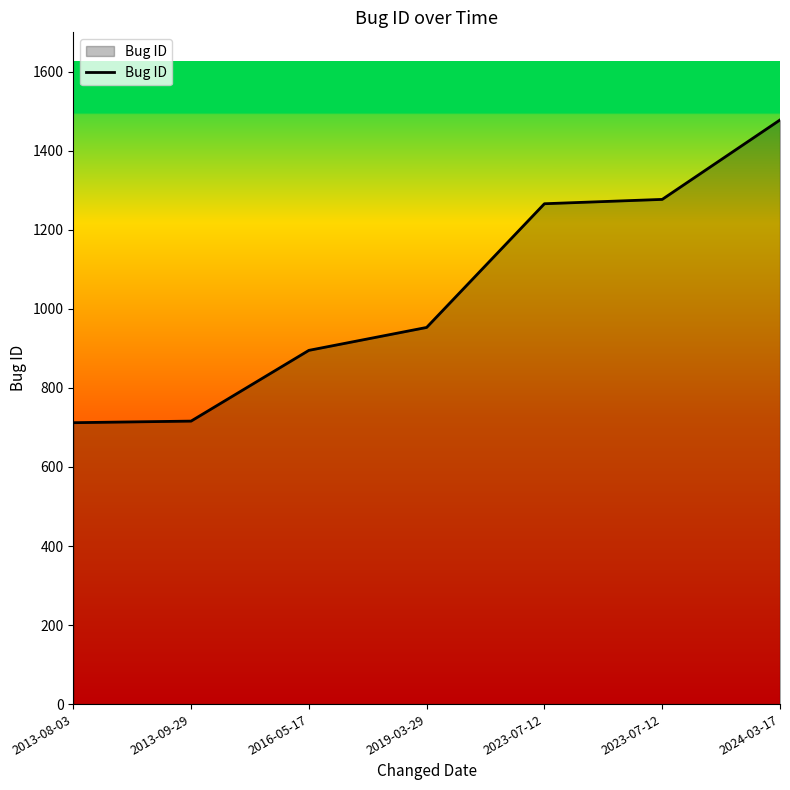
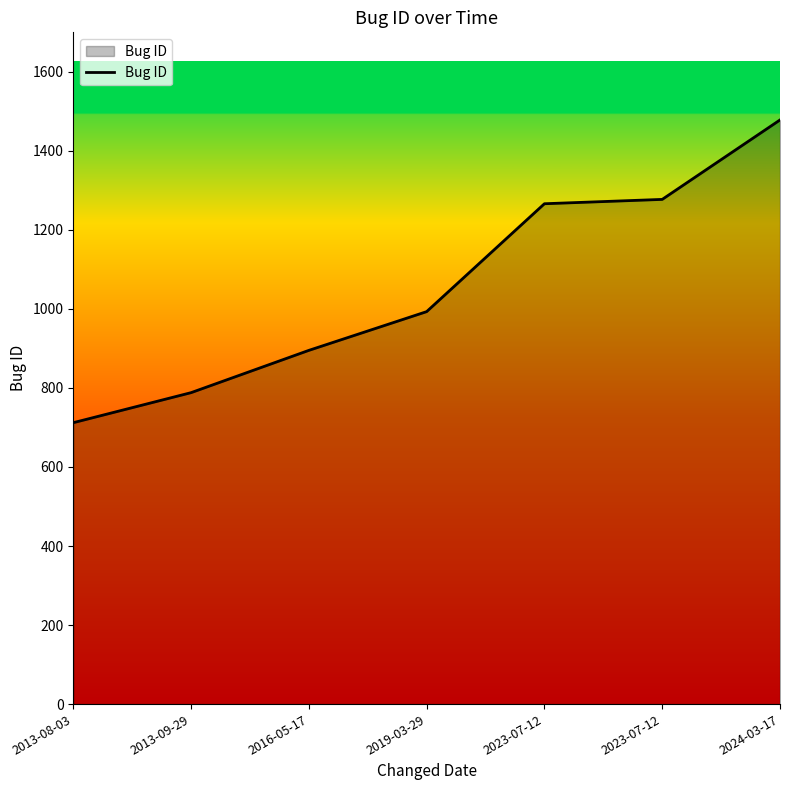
2013-09-29: 720 -> 790
2019-03-29: 950 -> 990
